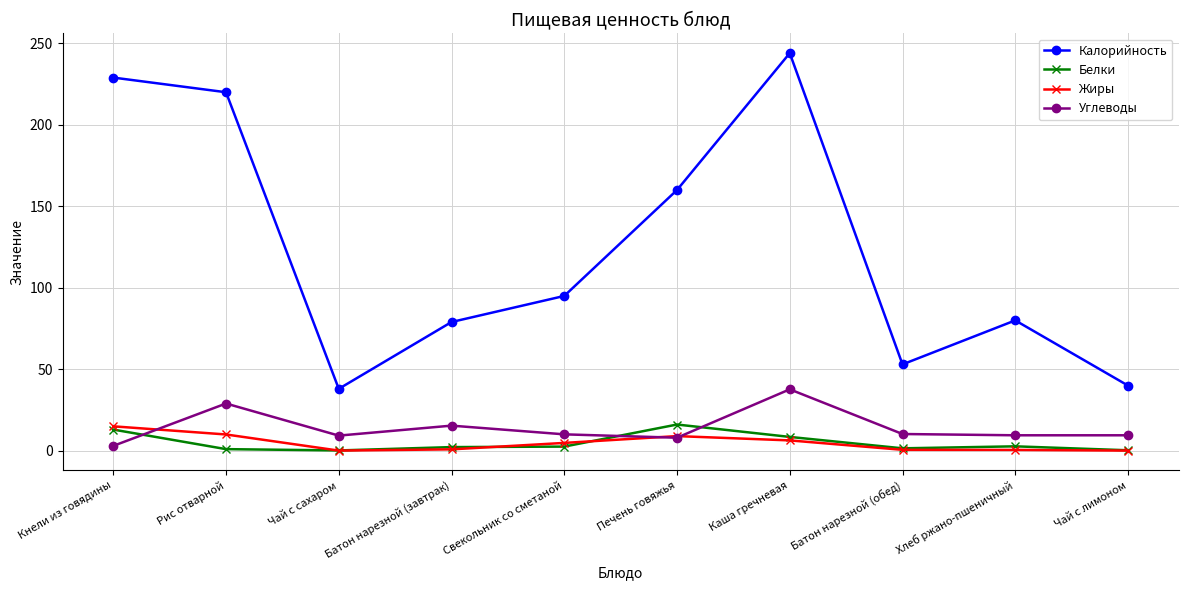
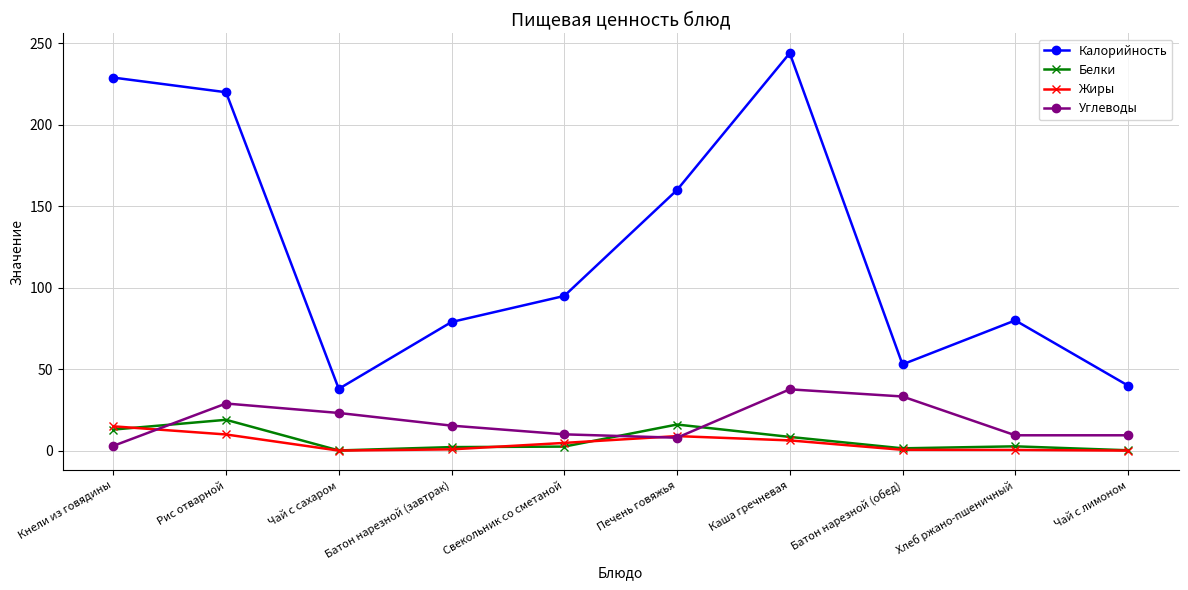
Белки, Рис отварной: 1 -> 19
Углеводы, Чай с сахаром: 9 -> 23
Углеводы, Батон нарезной (обед): 10 -> 33
